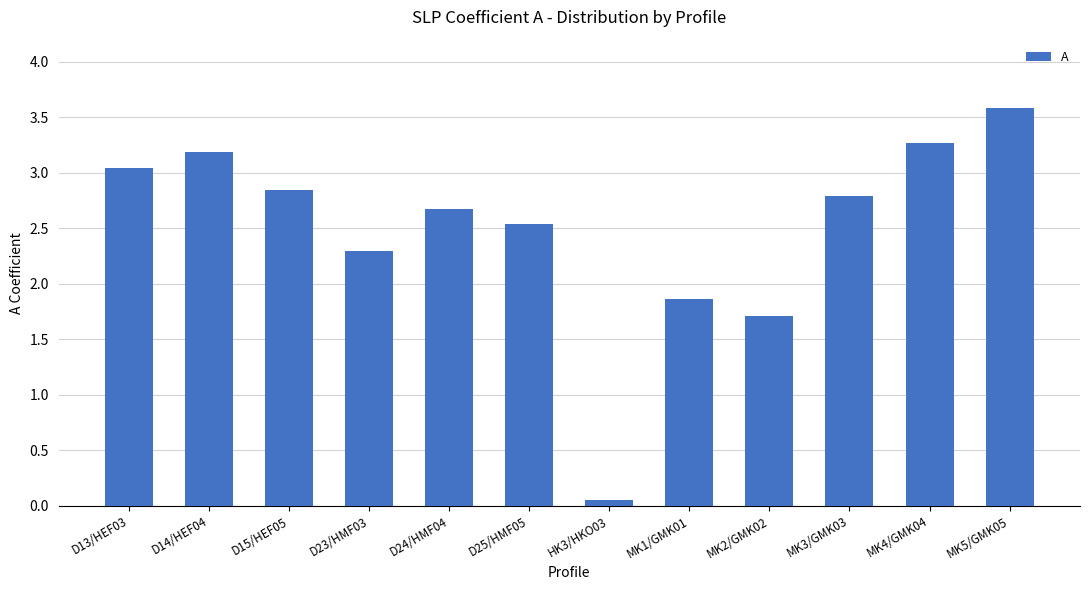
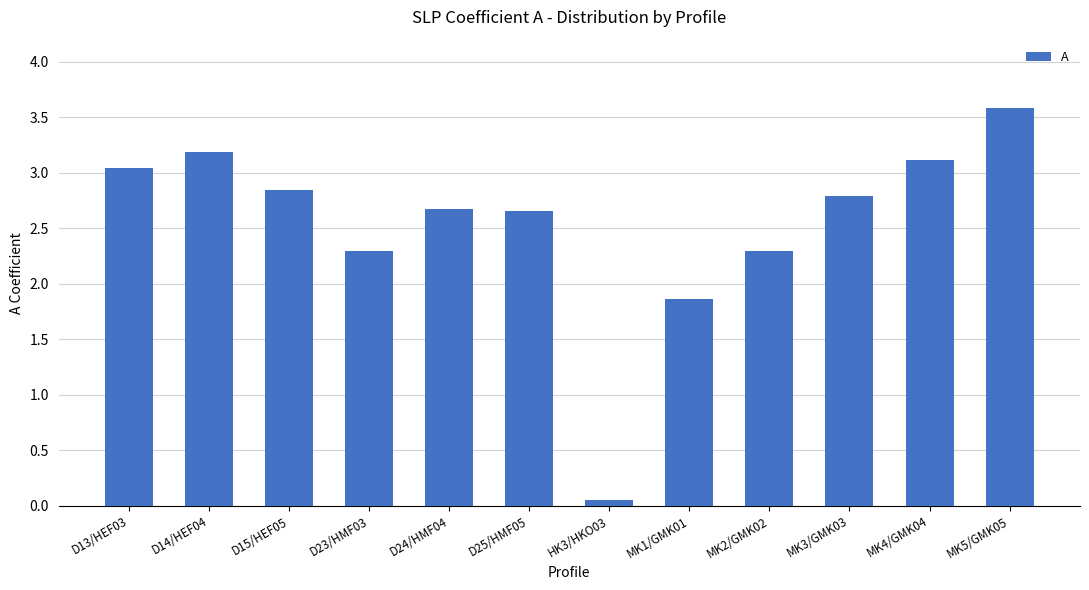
D25/HMF05: 2.54 -> 2.66
MK2/GMK02: 1.71 -> 2.29
MK4/GMK04: 3.27 -> 3.12
